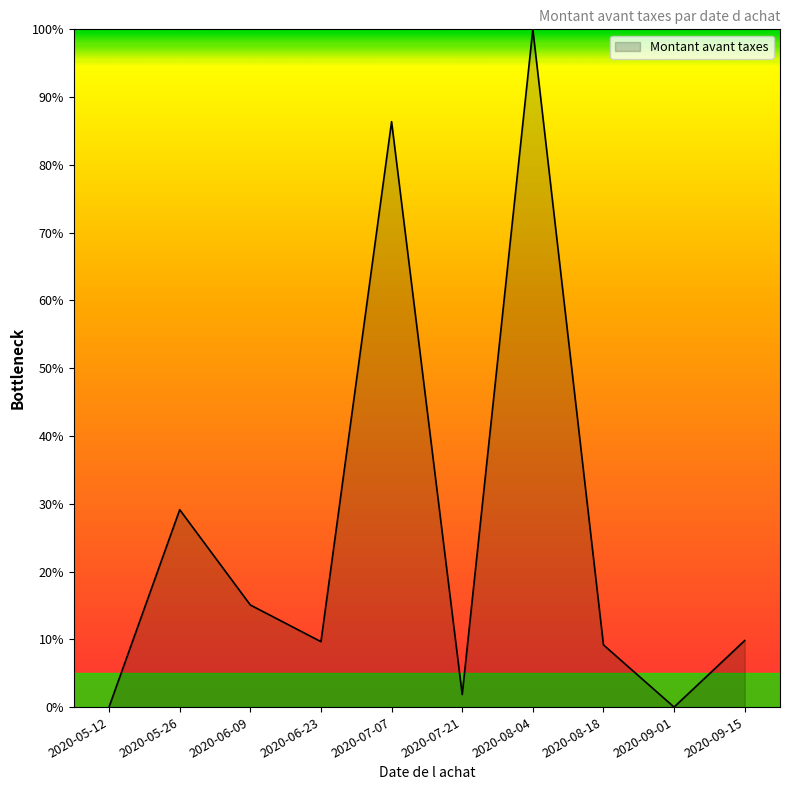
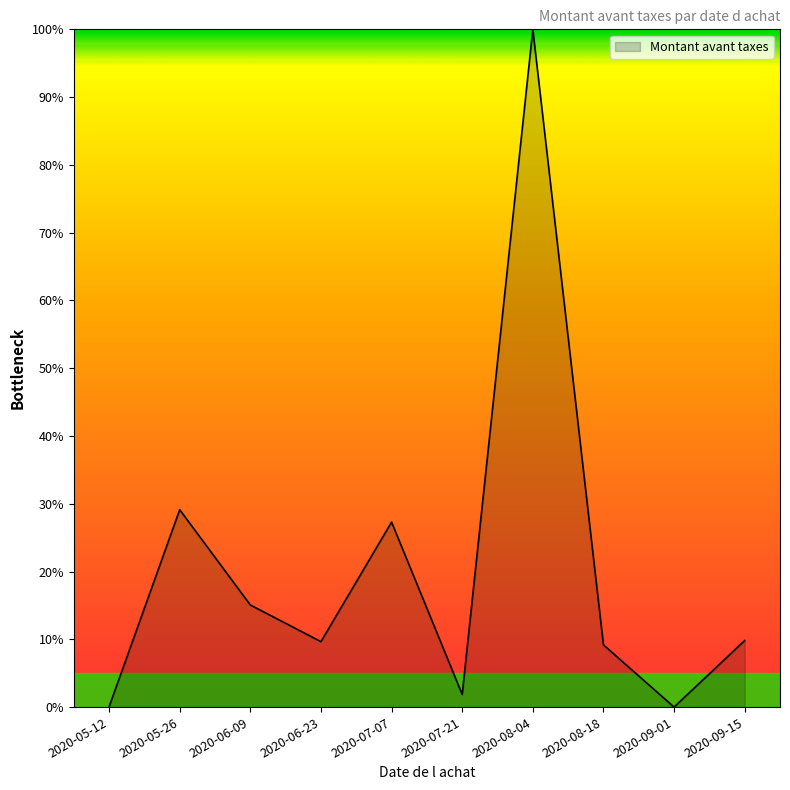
2020-07-07: 86% -> 27%
